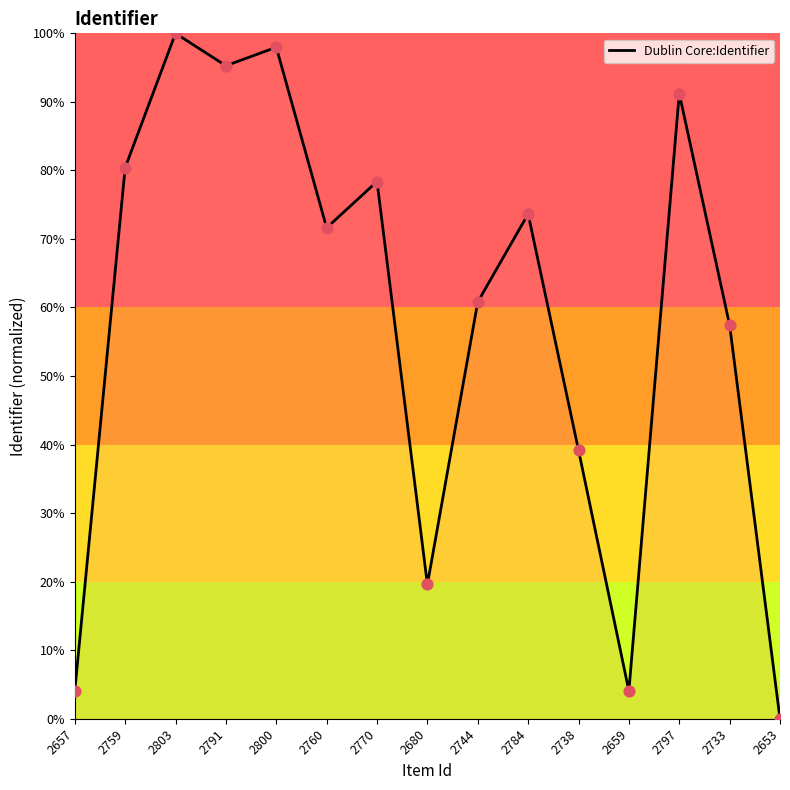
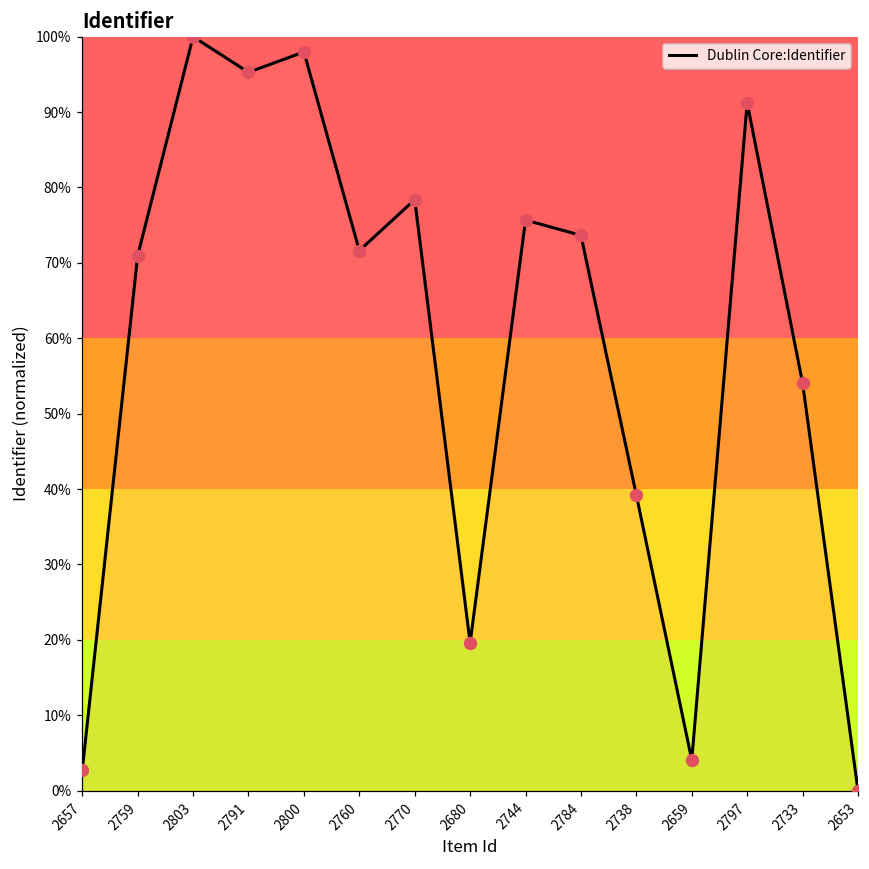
2657: 4% -> 3%
2759: 80% -> 71%
2744: 61% -> 76%
2733: 57% -> 54%
